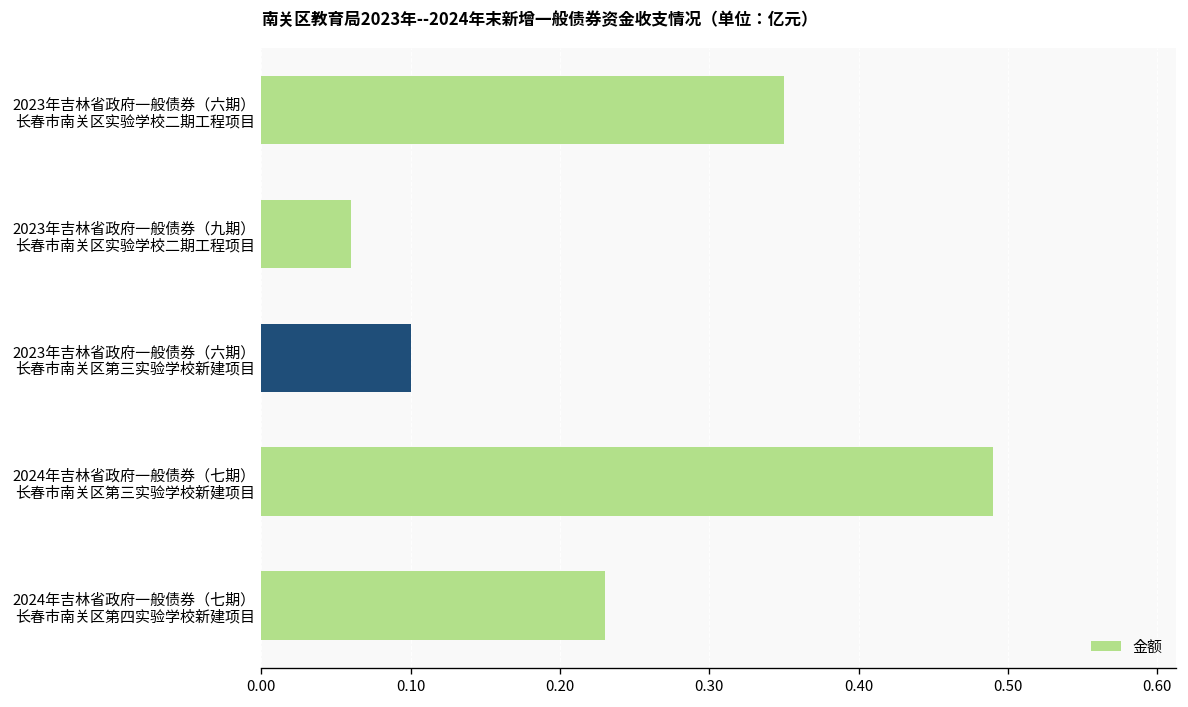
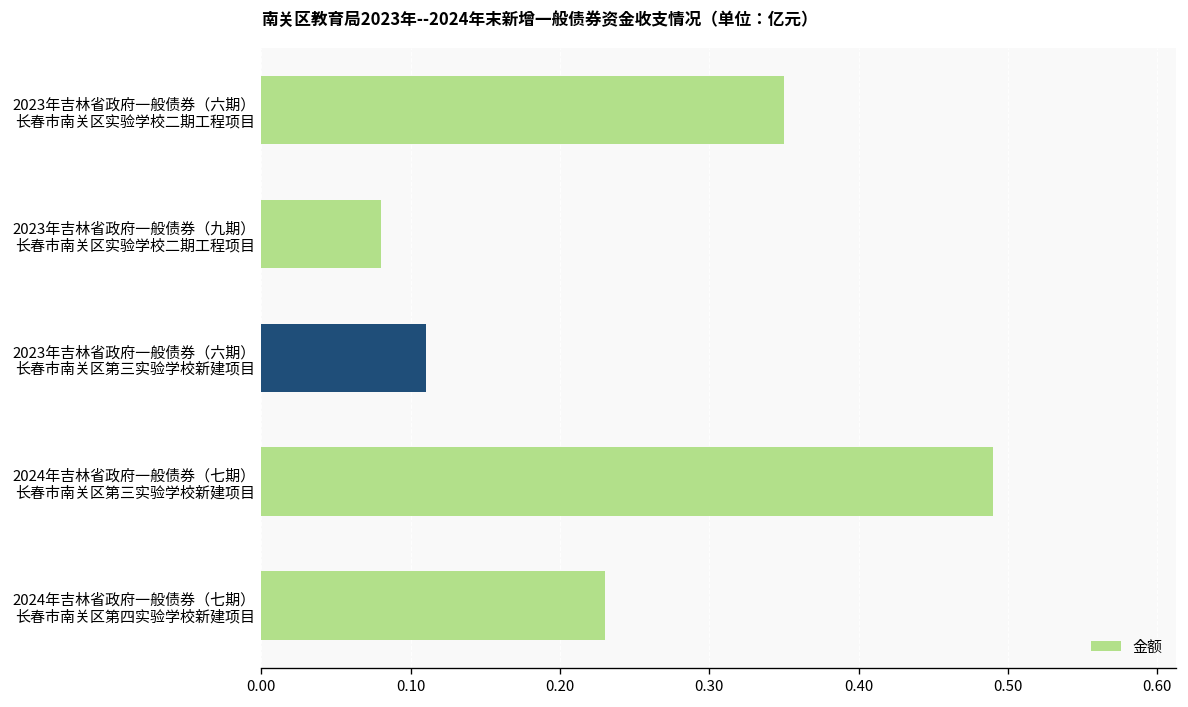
2023年吉林省政府一般债券（九期） 长春市南关区实验学校二期工程项目: 0.06 -> 0.08
2023年吉林省政府一般债券（六期） 长春市南关区第三实验学校新建项目: 0.10 -> 0.11
